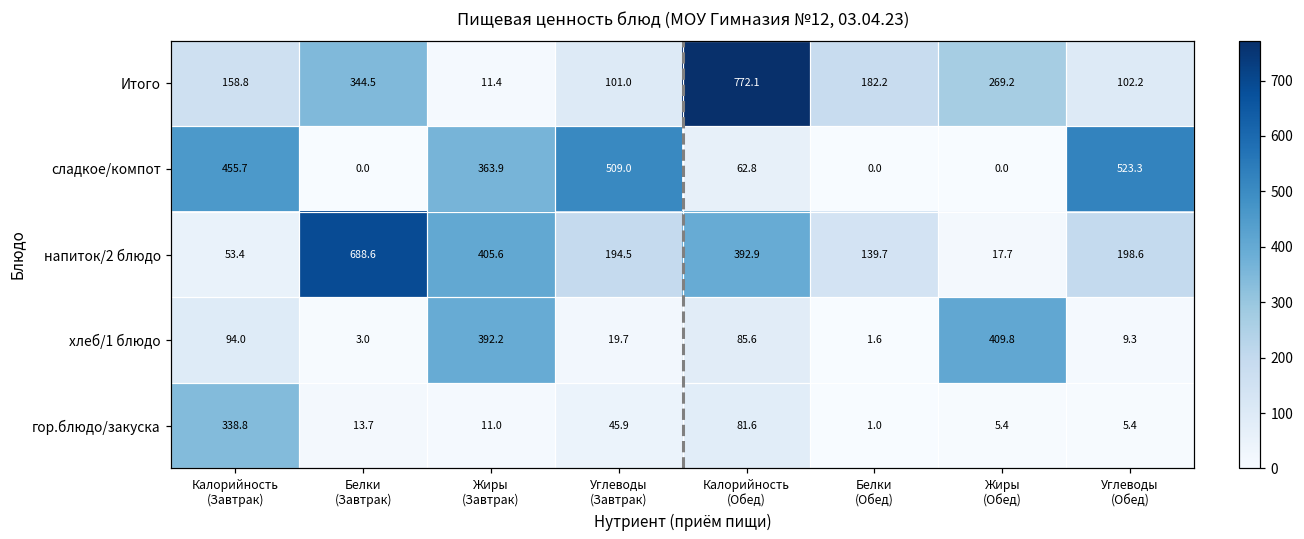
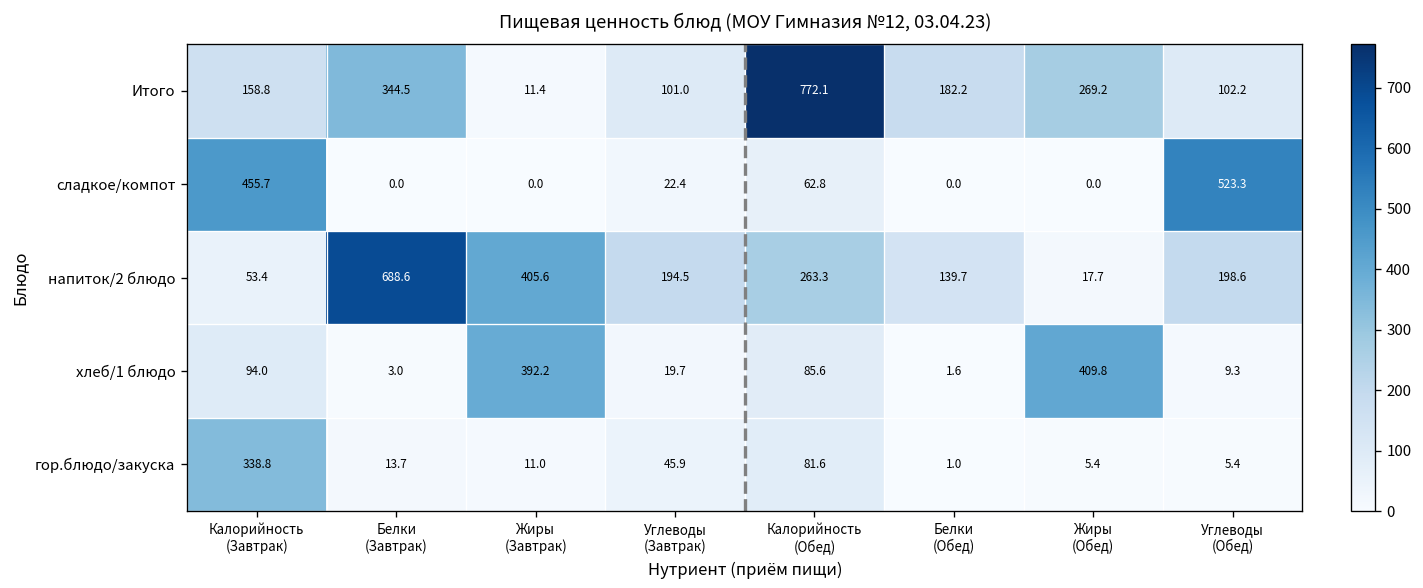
сладкое/компот, Жиры (Завтрак): 363.9 -> 0.0
сладкое/компот, Углеводы (Завтрак): 509.0 -> 22.4
напиток/2 блюдо, Калорийность (Обед): 392.9 -> 263.3
